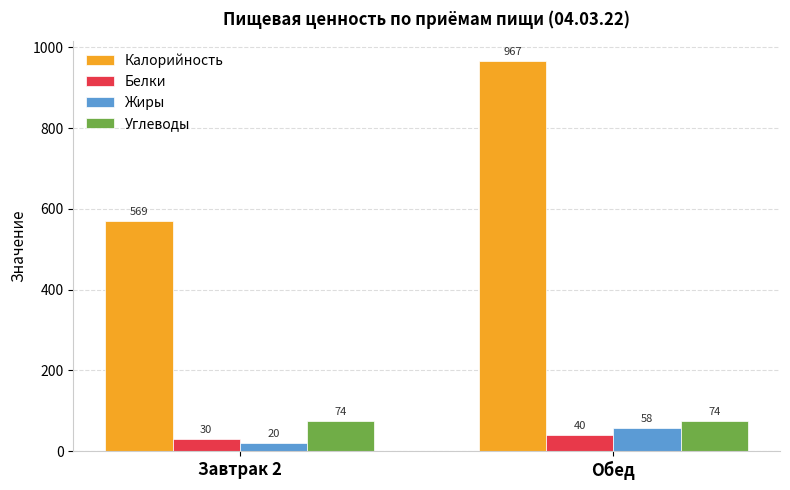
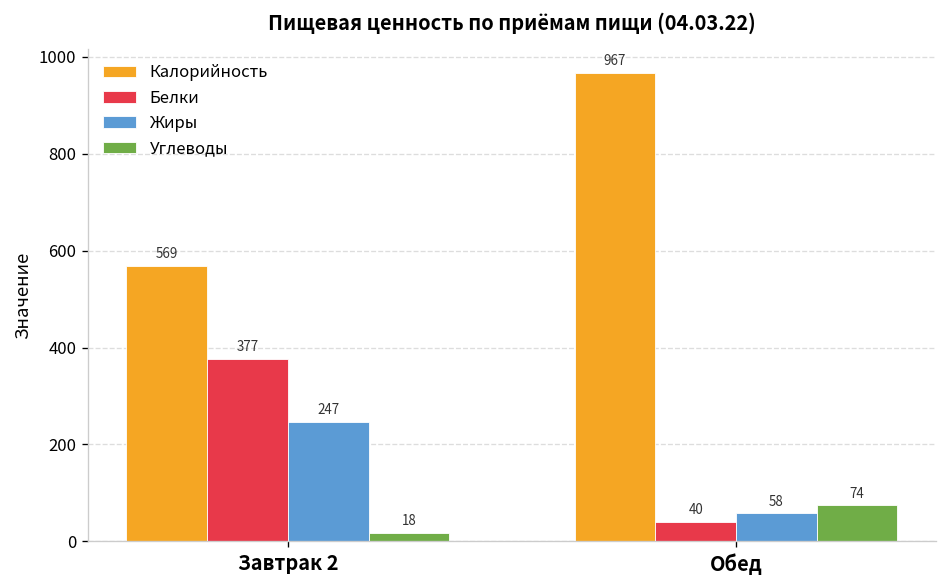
Белки, Завтрак 2: 30 -> 377
Жиры, Завтрак 2: 20 -> 247
Углеводы, Завтрак 2: 74 -> 18
